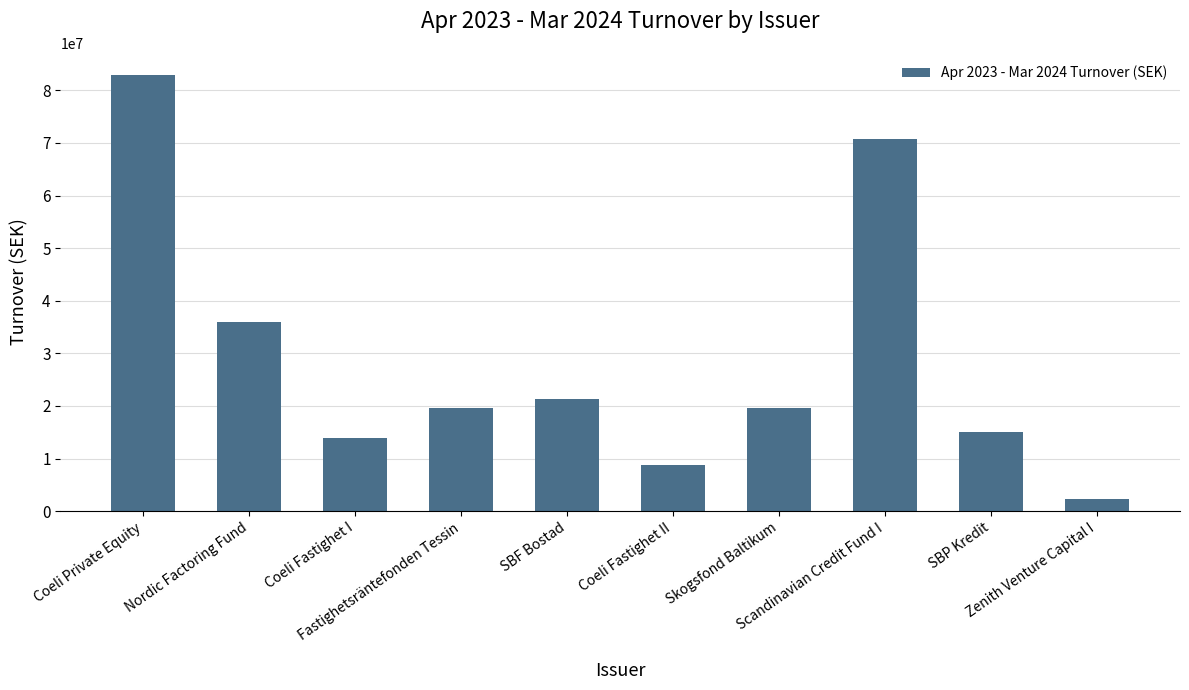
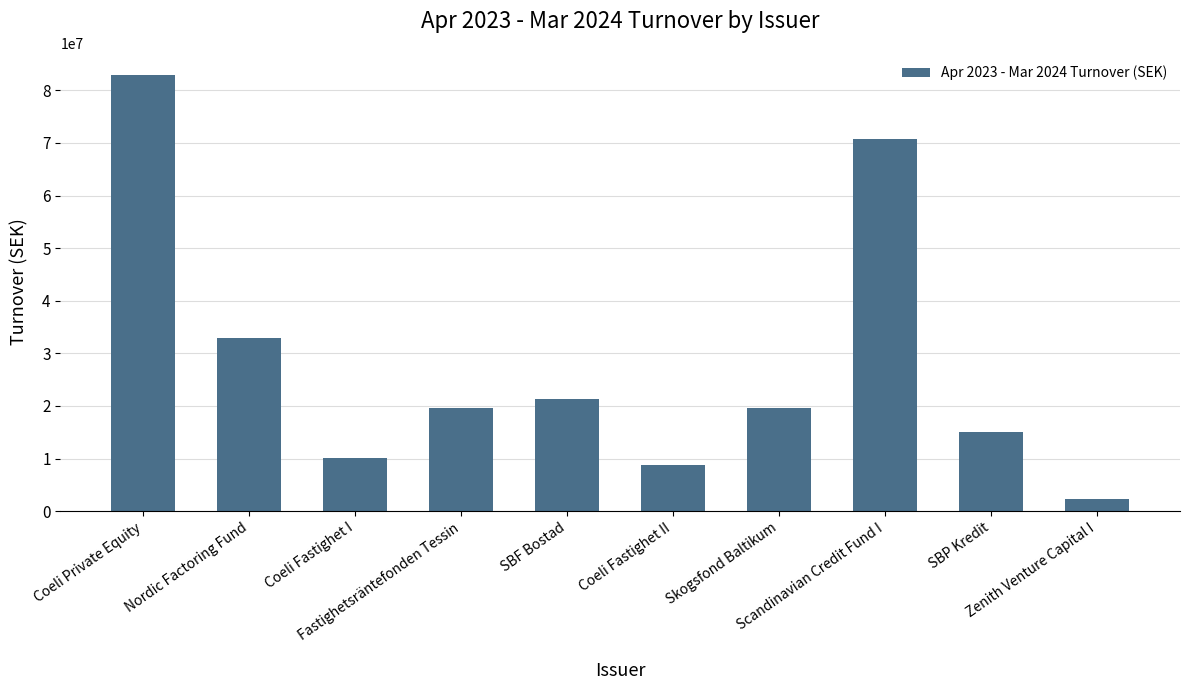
Nordic Factoring Fund: 36000000 -> 33000000
Coeli Fastighet I: 14000000 -> 10000000
